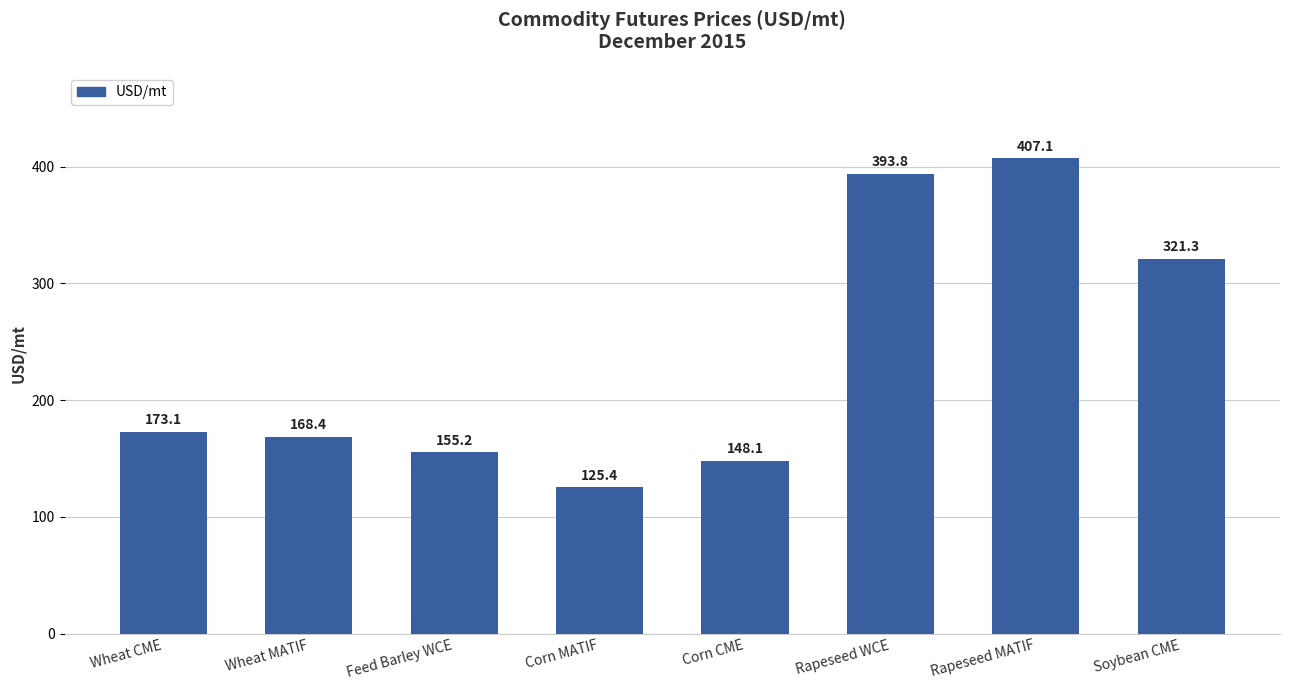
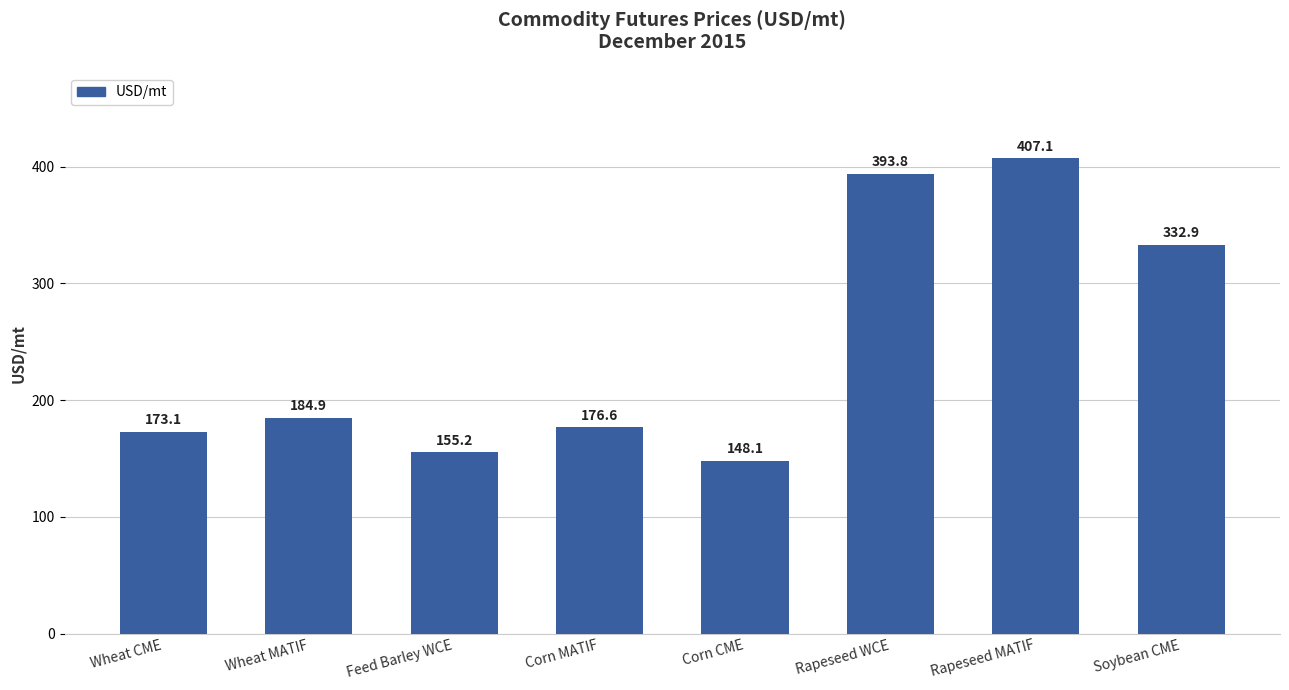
Wheat MATIF: 168.4 -> 184.9
Corn MATIF: 125.4 -> 176.6
Soybean CME: 321.3 -> 332.9
